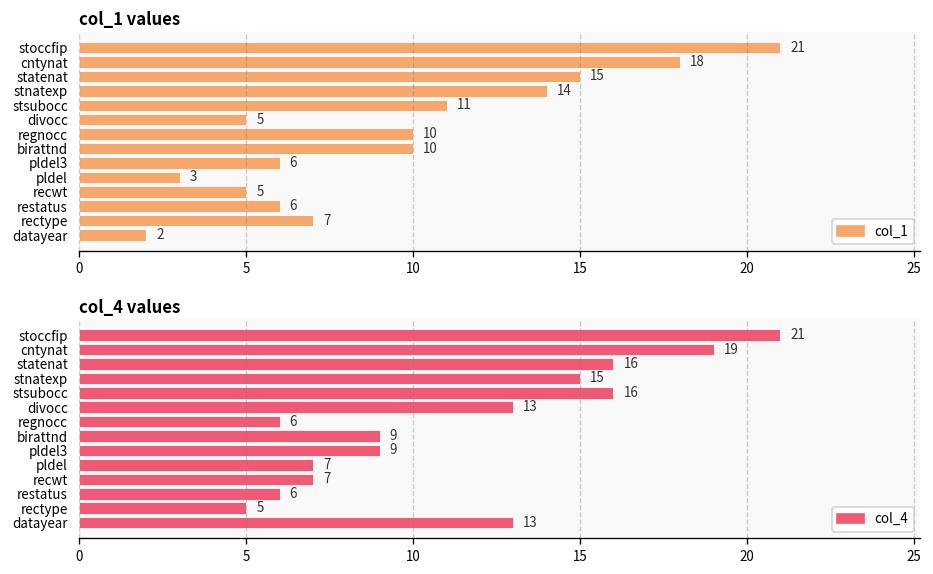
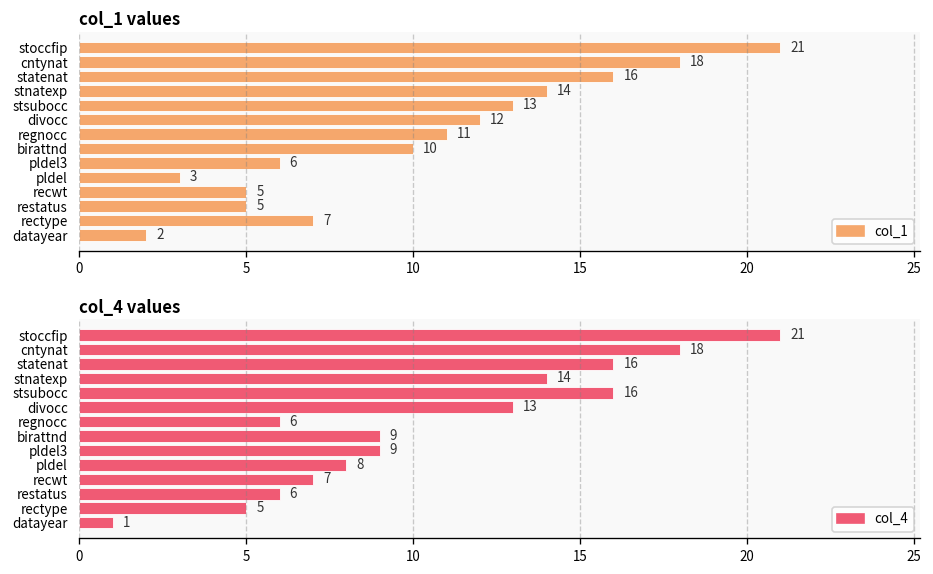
col_1 values, statenat: 15 -> 16
col_1 values, stsubocc: 11 -> 13
col_1 values, divocc: 5 -> 12
col_1 values, regnocc: 10 -> 11
col_1 values, restatus: 6 -> 5
col_4 values, cntynat: 19 -> 18
col_4 values, stnatexp: 15 -> 14
col_4 values, pldel: 7 -> 8
col_4 values, datayear: 13 -> 1
